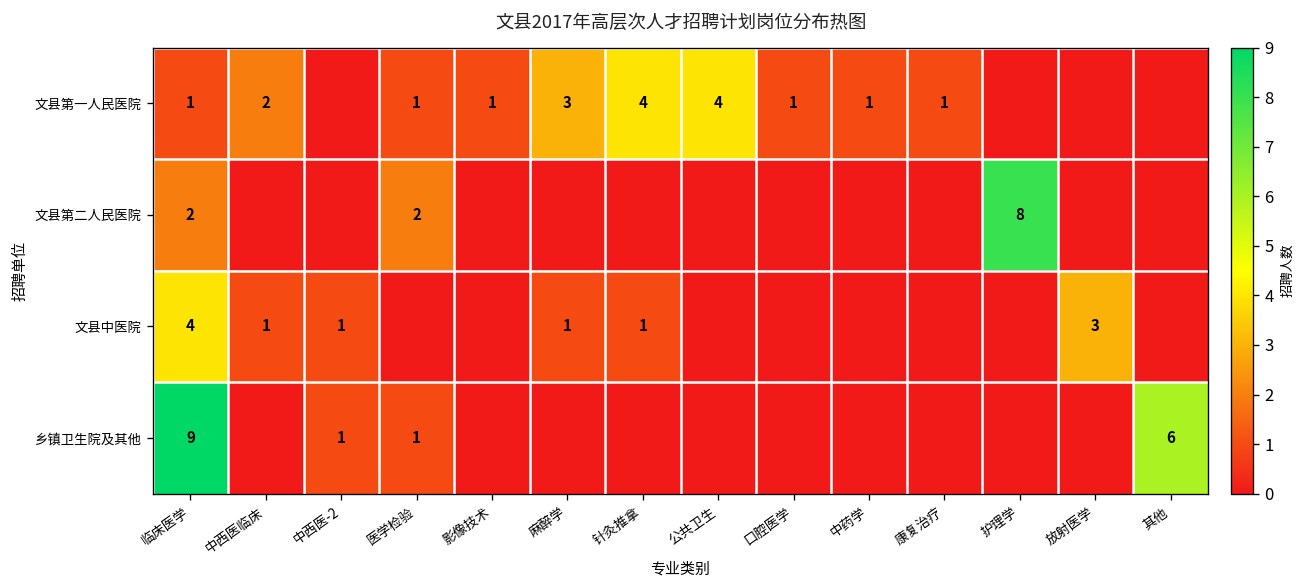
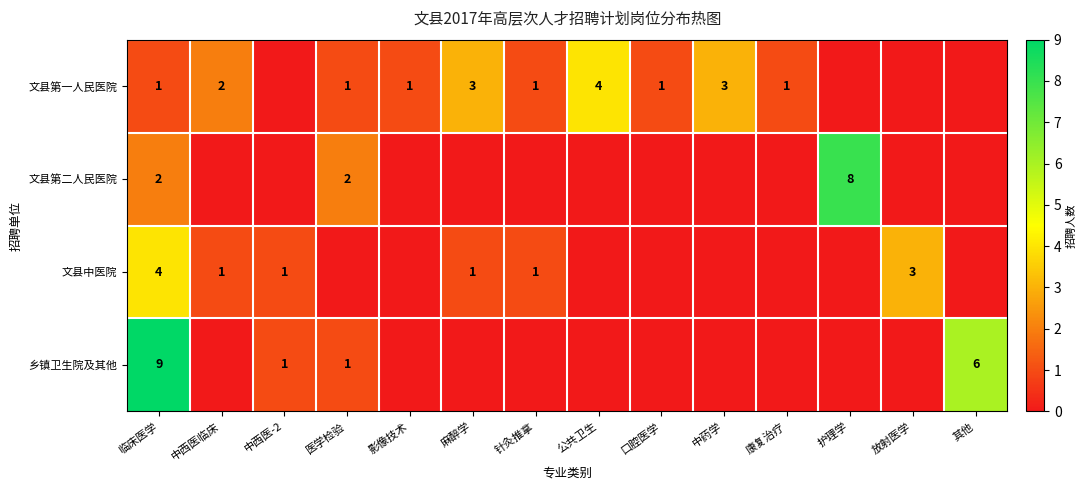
文县第一人民医院, 针灸推拿: 4 -> 1
文县第一人民医院, 中药学: 1 -> 3
